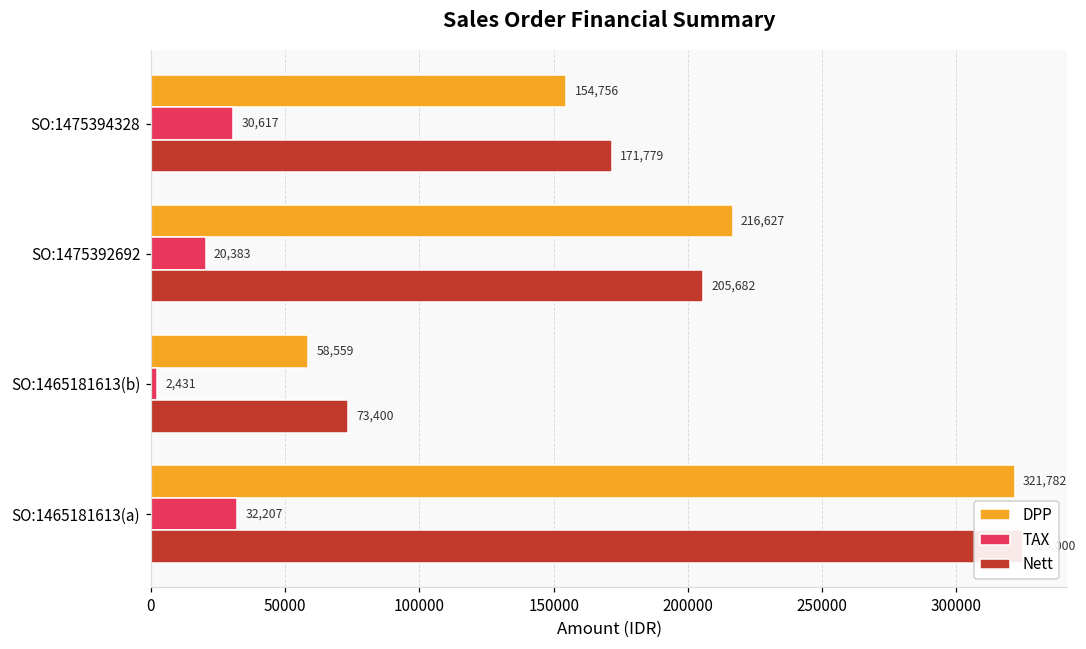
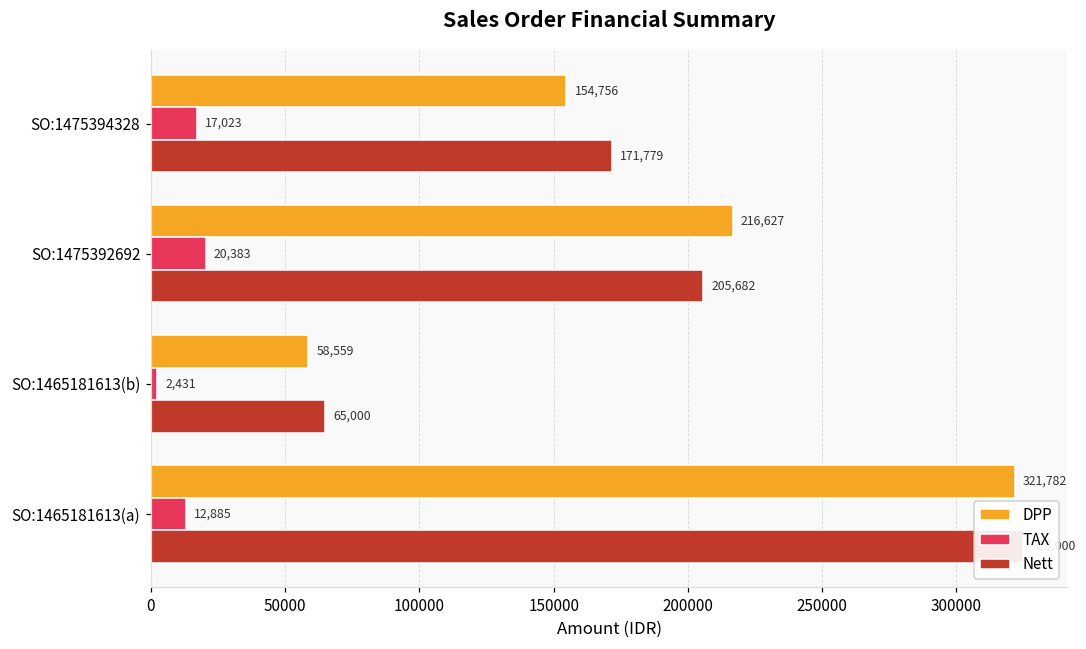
TAX, SO:1475394328: 30,617 -> 17,023
Nett, SO:1465181613(b): 73,400 -> 65,000
TAX, SO:1465181613(a): 32,207 -> 12,885
